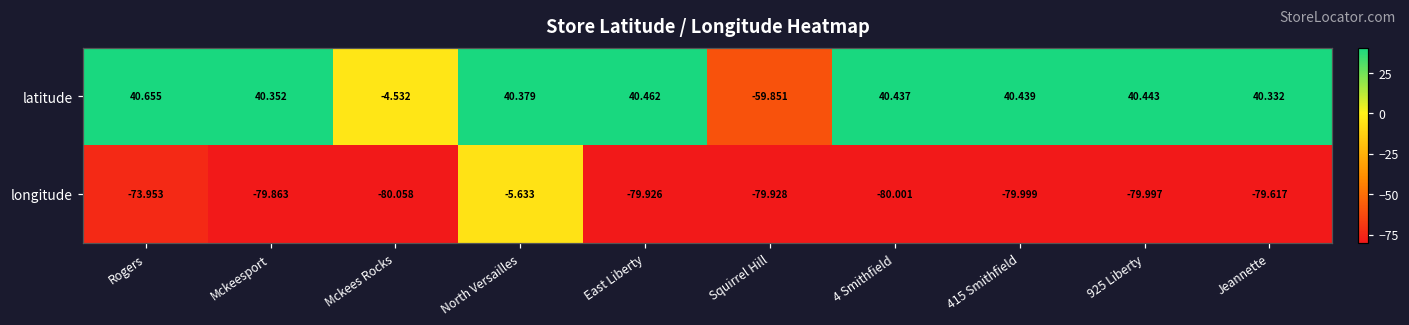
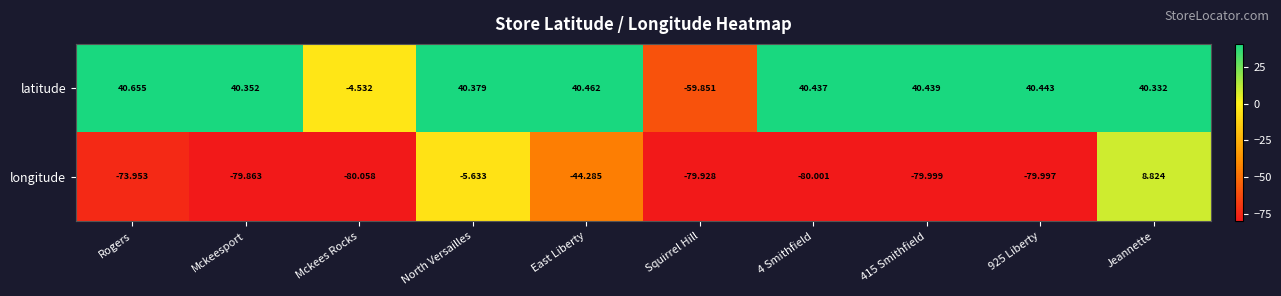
longitude, East Liberty: -79.926 -> -44.285
longitude, Jeannette: -79.617 -> 8.824
